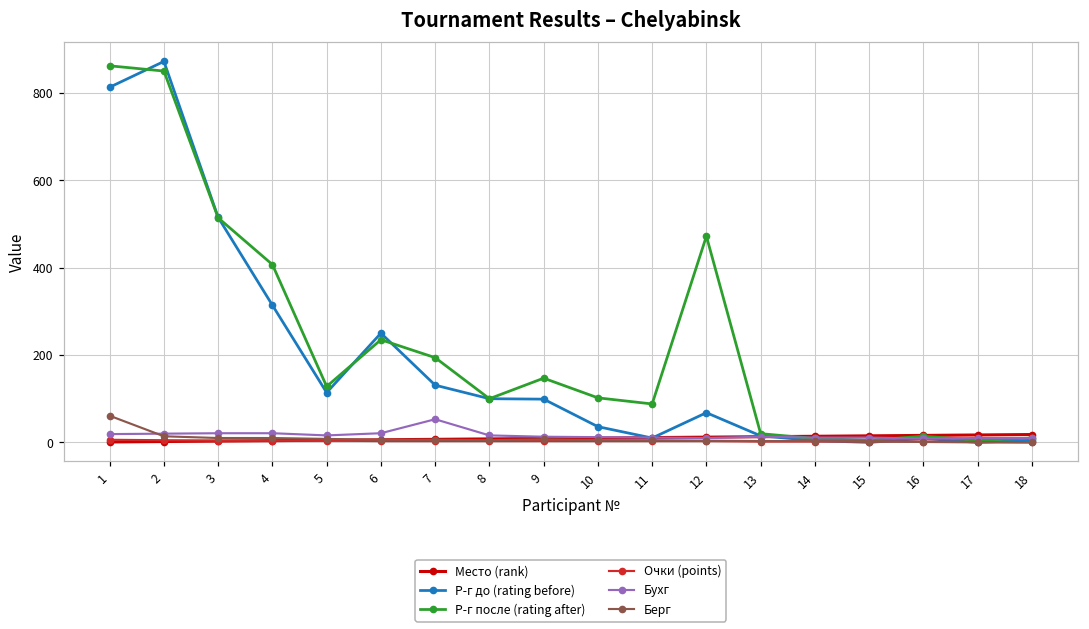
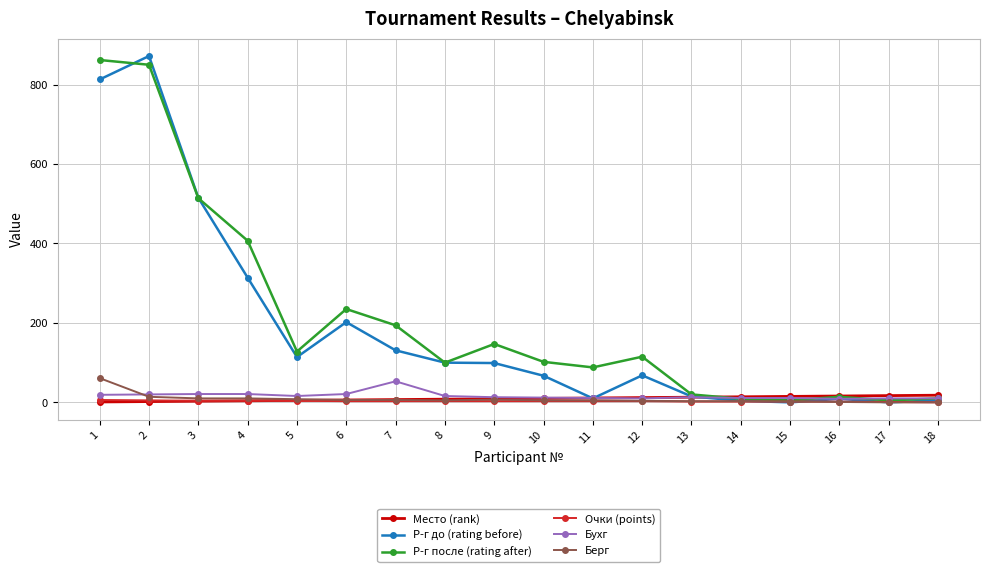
Р-г до (rating before), 6: 250 -> 200
Р-г до (rating before), 10: 40 -> 70
Р-г после (rating after), 12: 470 -> 120
